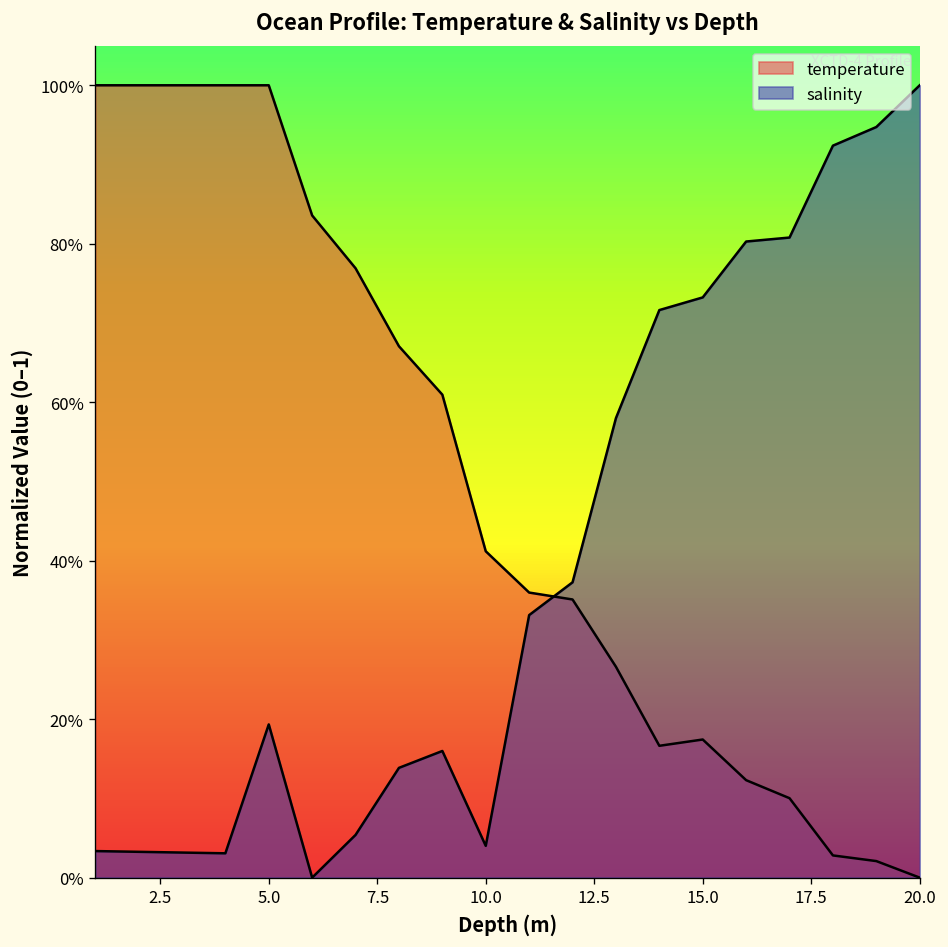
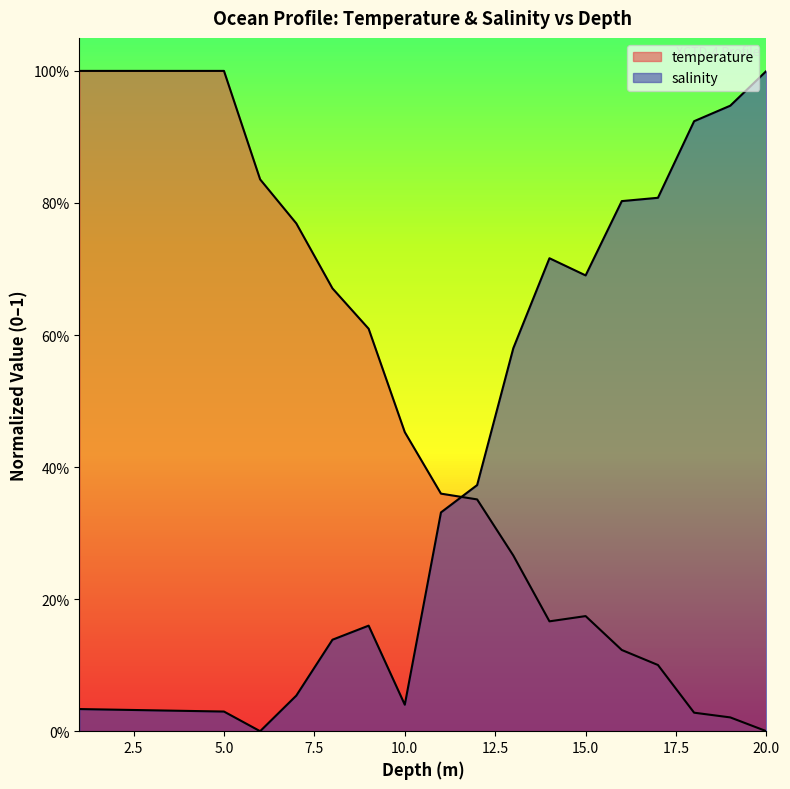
salinity, 5.0: 19% -> 3%
temperature, 10.0: 41% -> 45%
salinity, 15.0: 73% -> 69%
